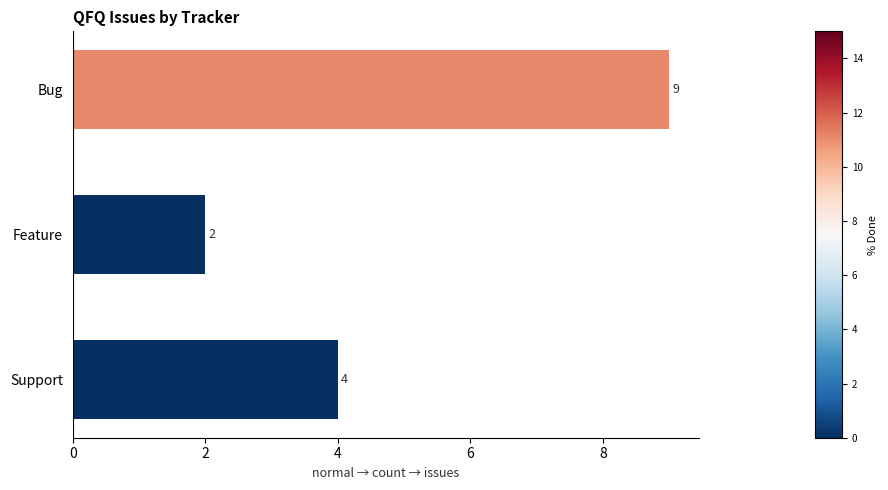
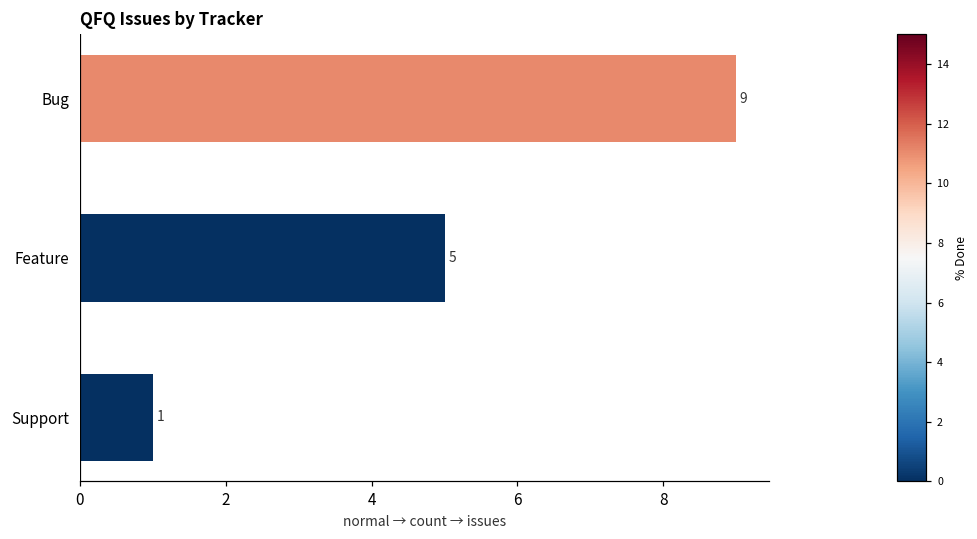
Feature: 2 -> 5
Support: 4 -> 1
